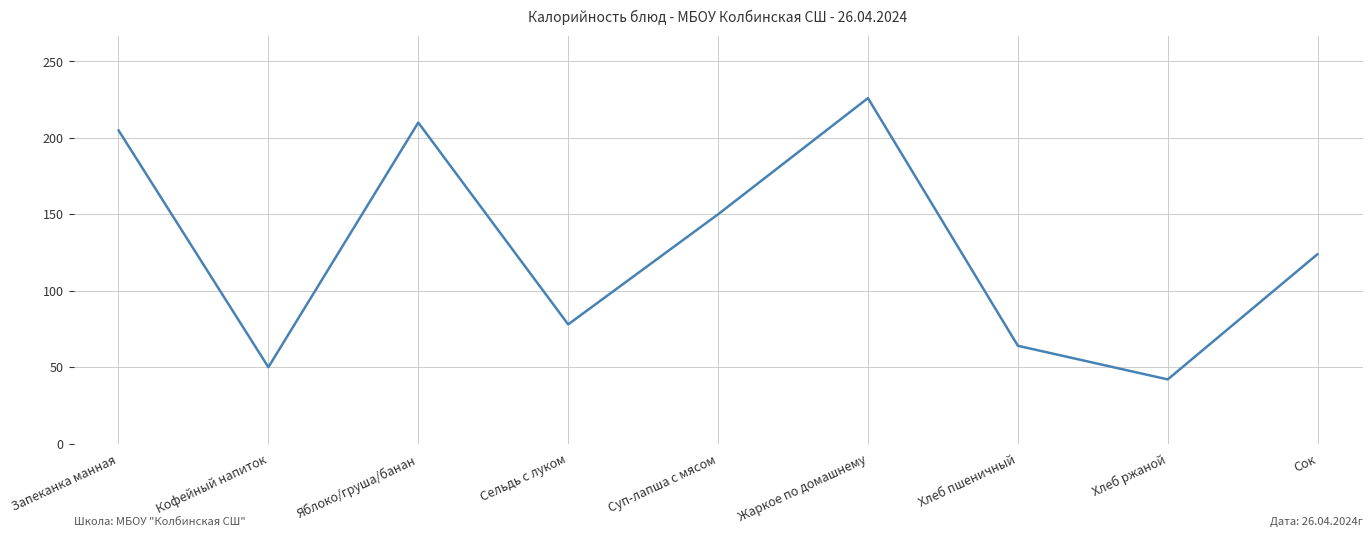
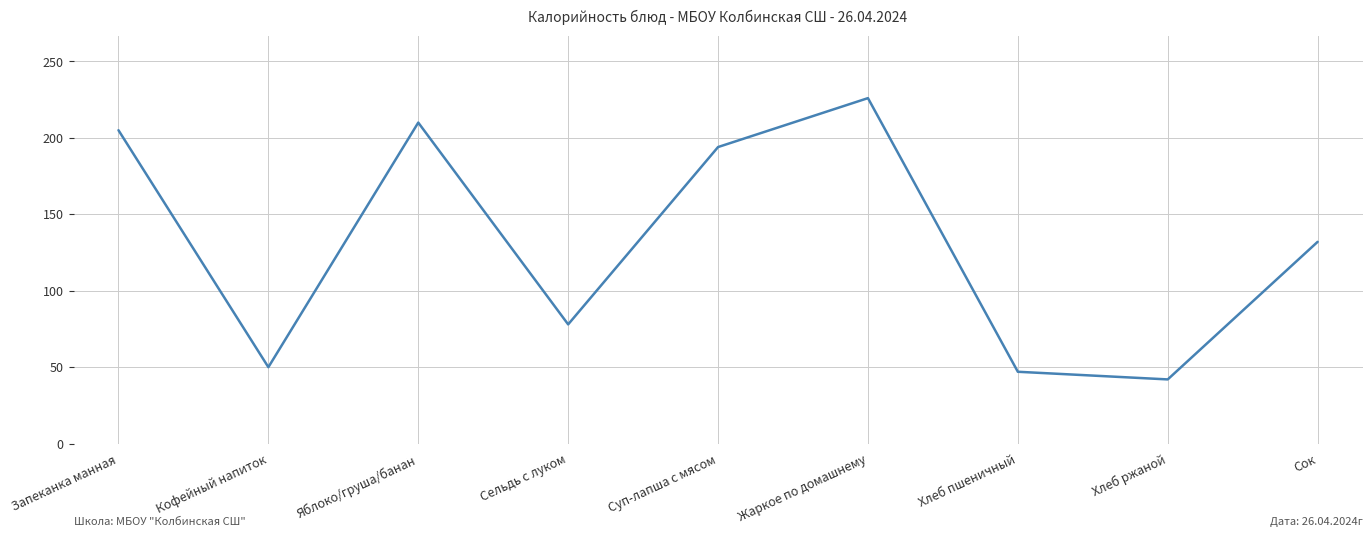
Суп-лапша с мясом: 150 -> 194
Хлеб пшеничный: 64 -> 47
Сок: 124 -> 132
